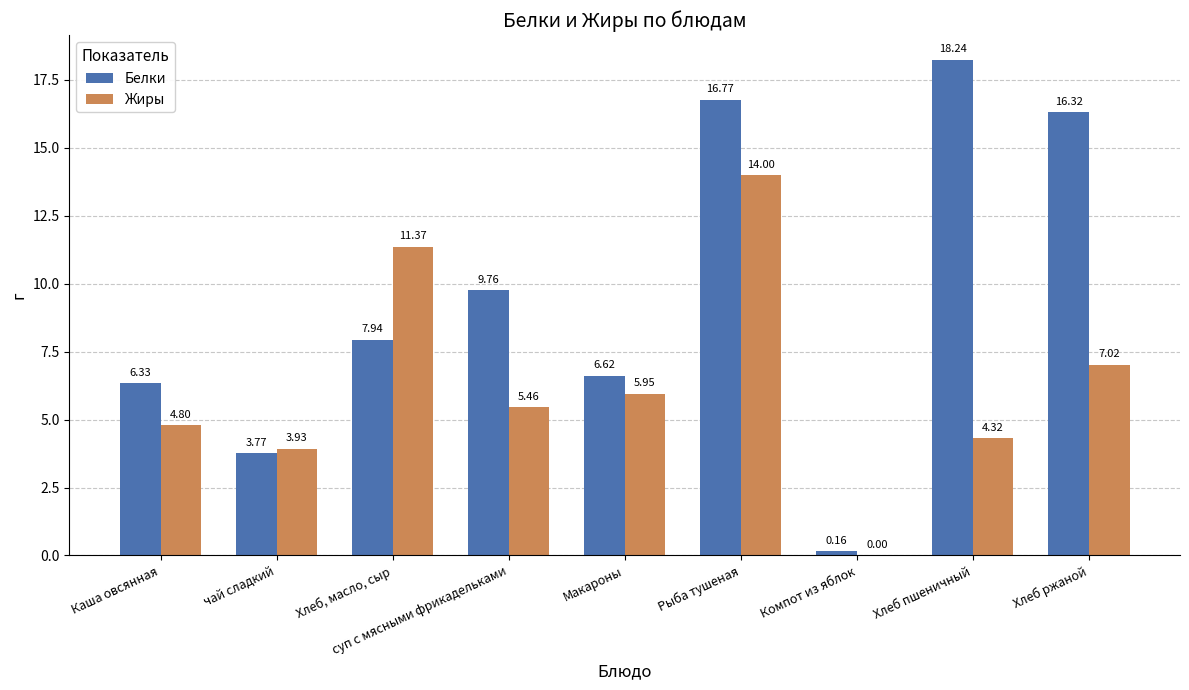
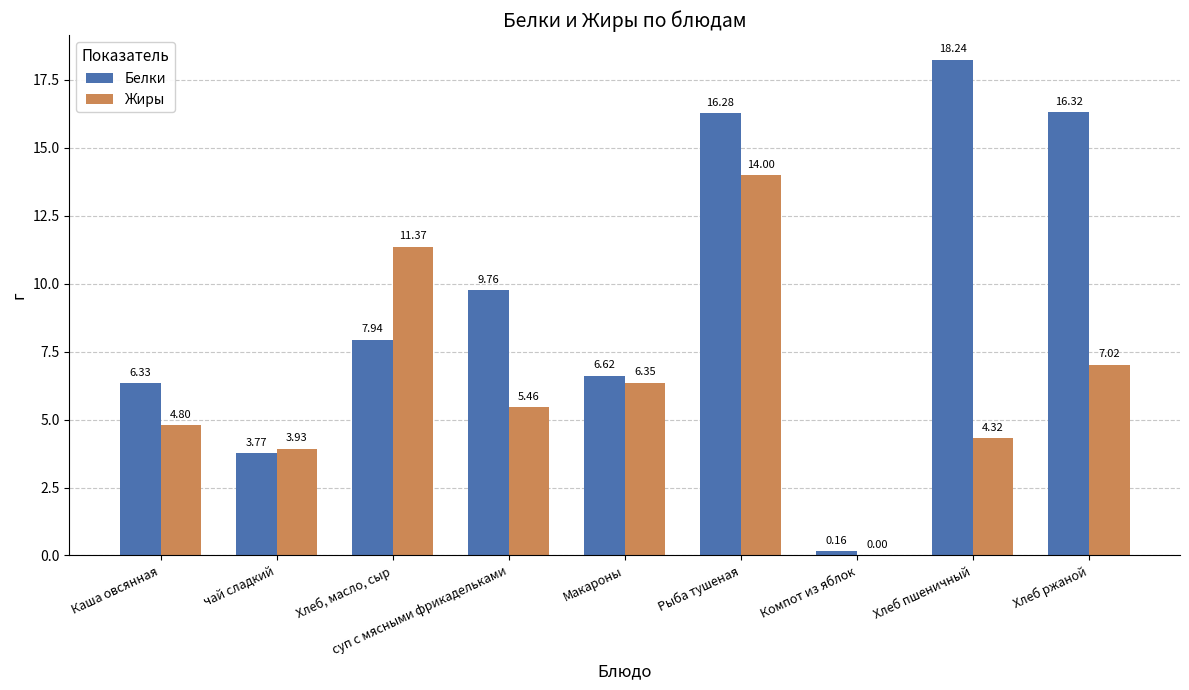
Жиры, Макароны: 5.95 -> 6.35
Белки, Рыба тушеная: 16.77 -> 16.28
